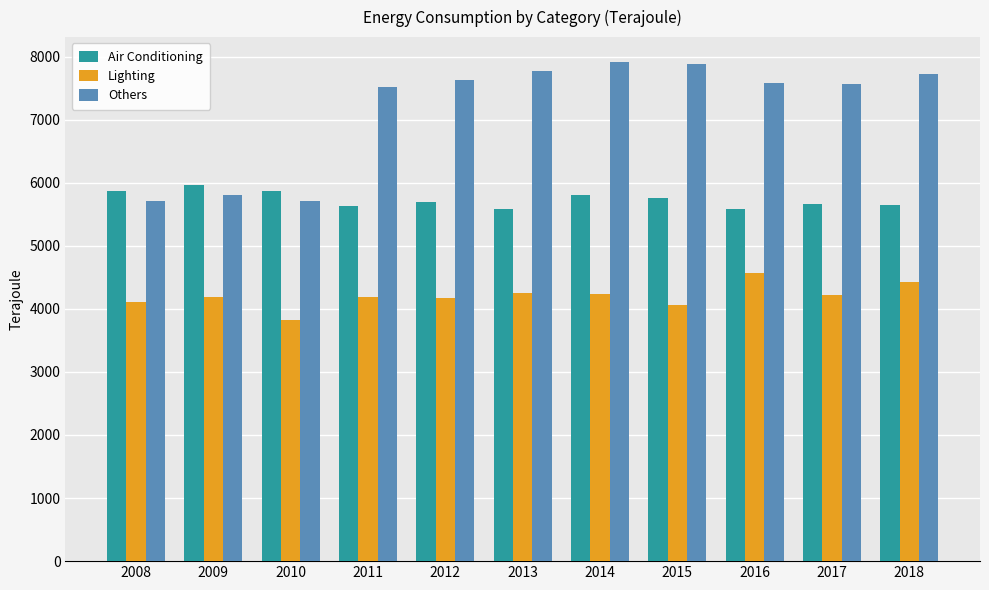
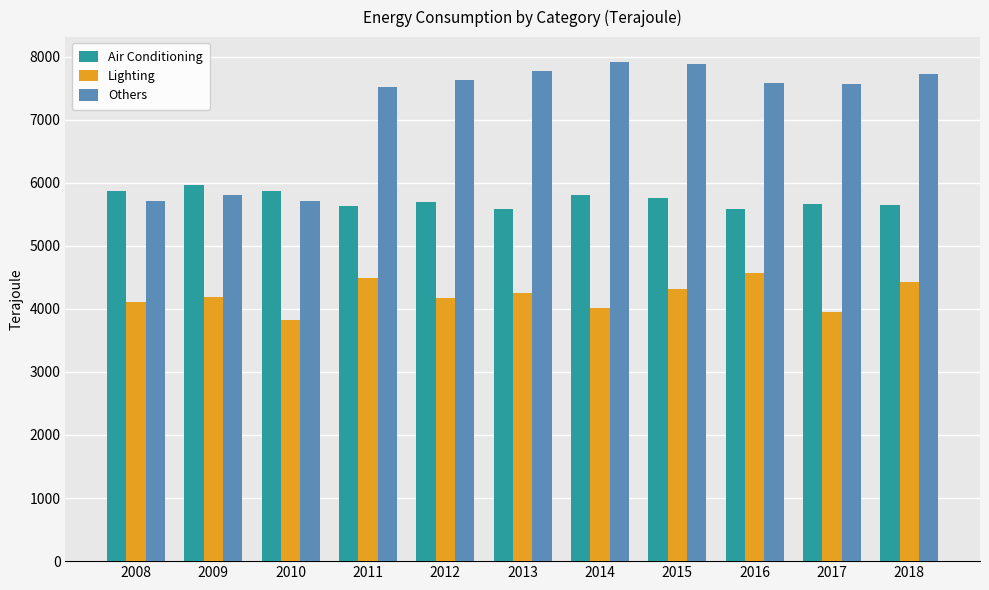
Lighting, 2011: 4200 -> 4500
Lighting, 2014: 4200 -> 4000
Lighting, 2015: 4100 -> 4300
Lighting, 2017: 4200 -> 3900
